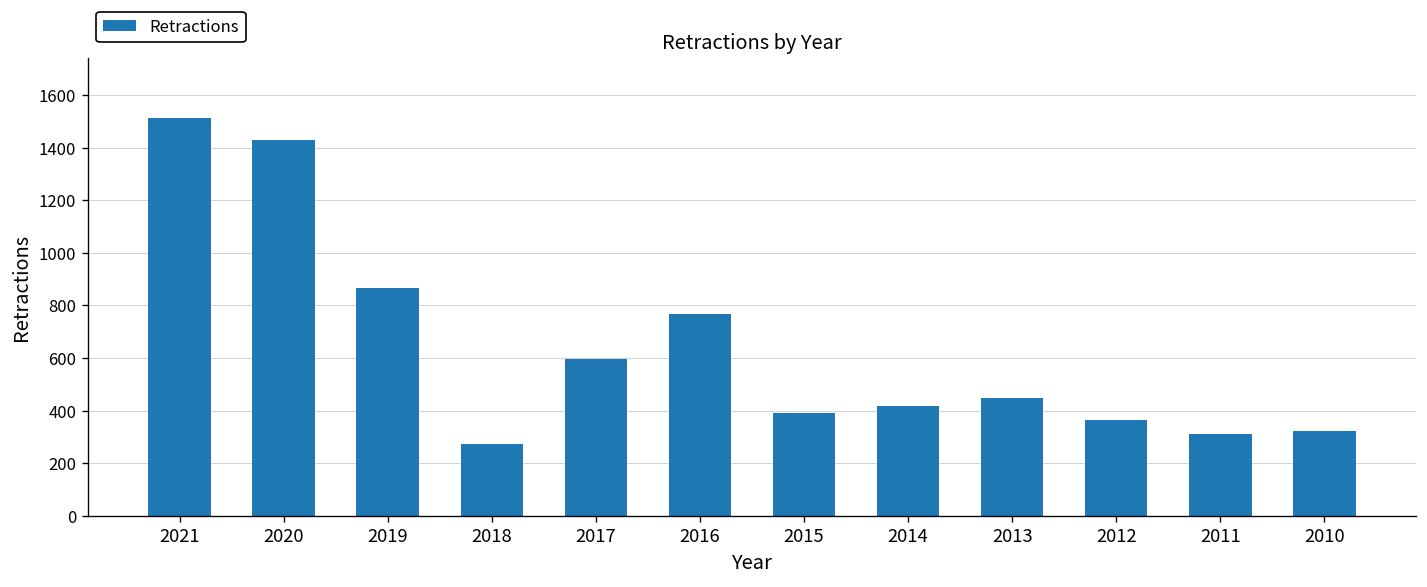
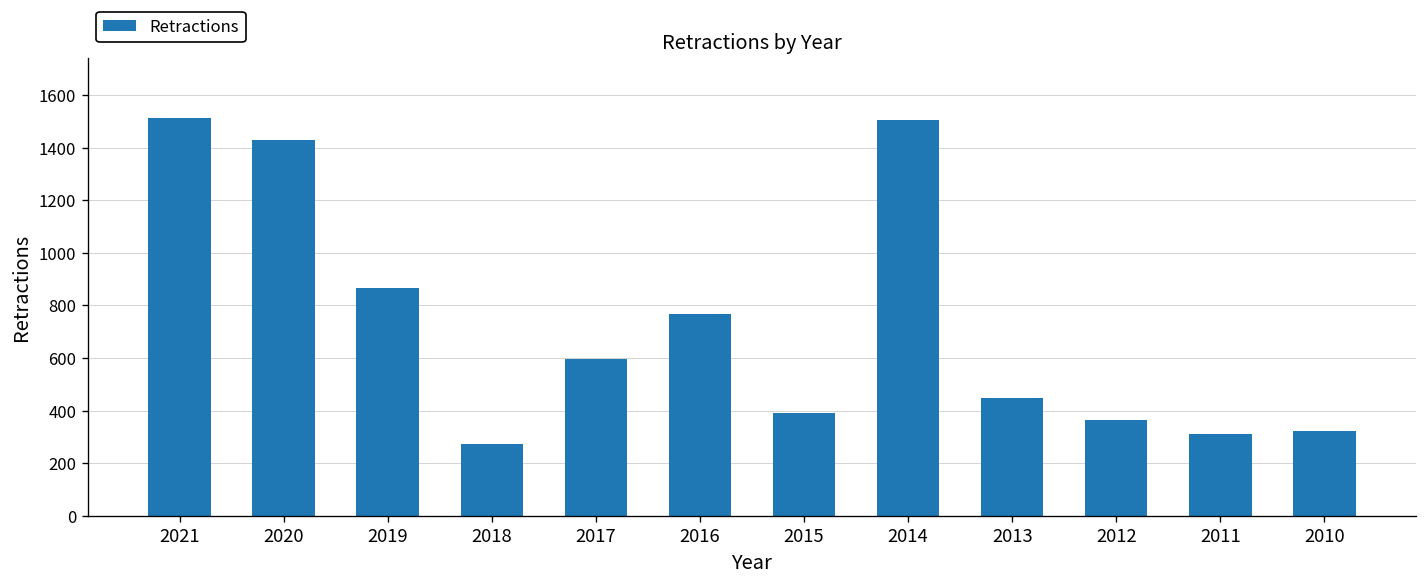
2014: 420 -> 1510
